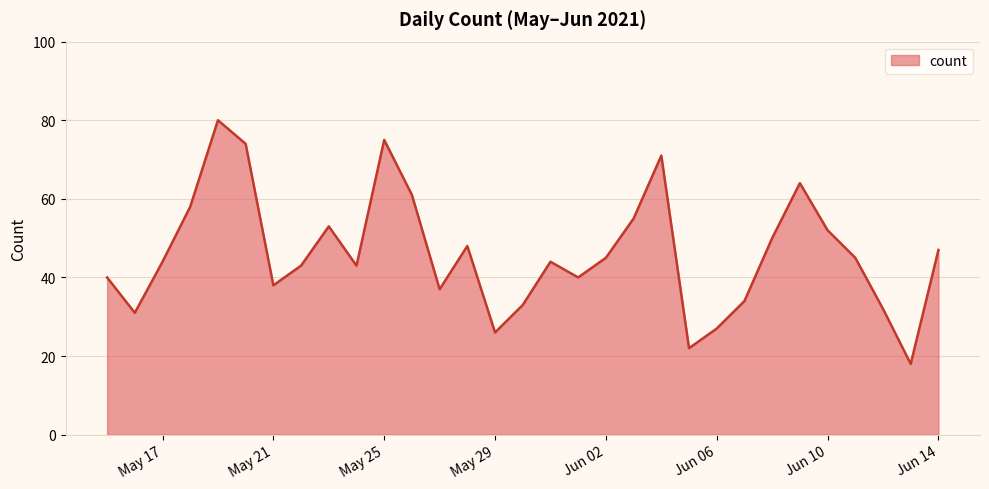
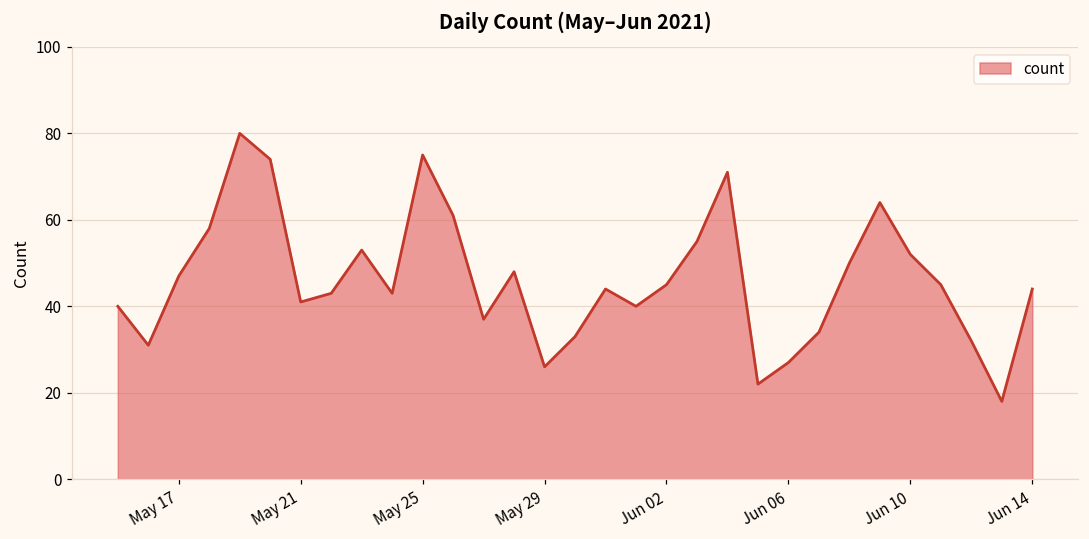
May 17: 44 -> 47
May 21: 38 -> 41
Jun 14: 47 -> 44
